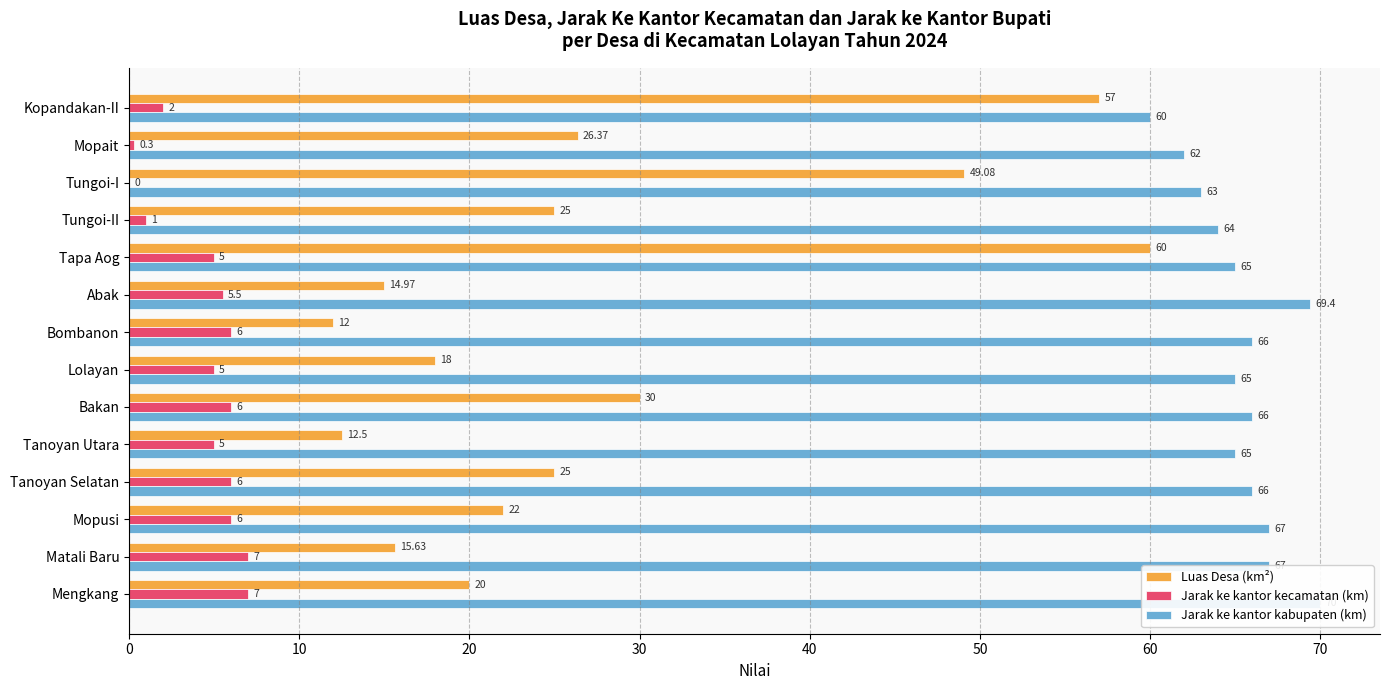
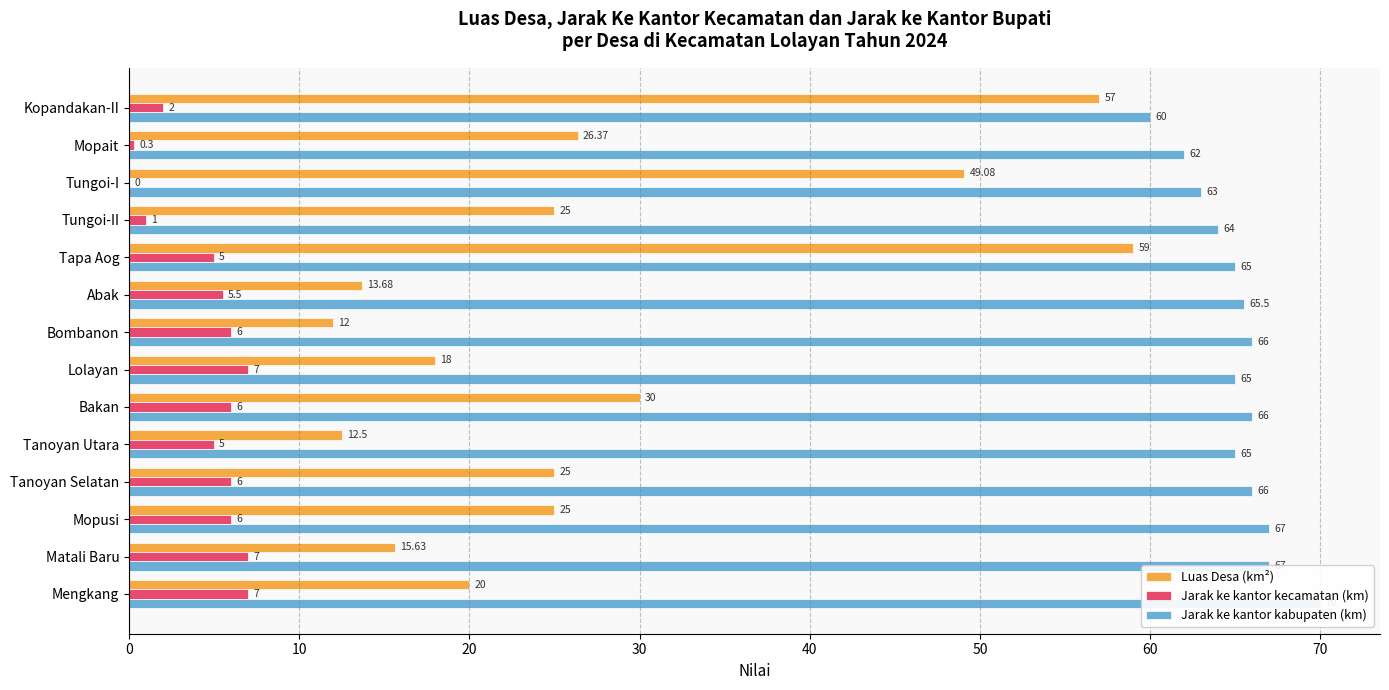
Luas Desa (km²), Tapa Aog: 60 -> 59
Luas Desa (km²), Abak: 14.97 -> 13.68
Jarak ke kantor kabupaten (km), Abak: 69.4 -> 65.5
Jarak ke kantor kecamatan (km), Lolayan: 5 -> 7
Luas Desa (km²), Mopusi: 22 -> 25
